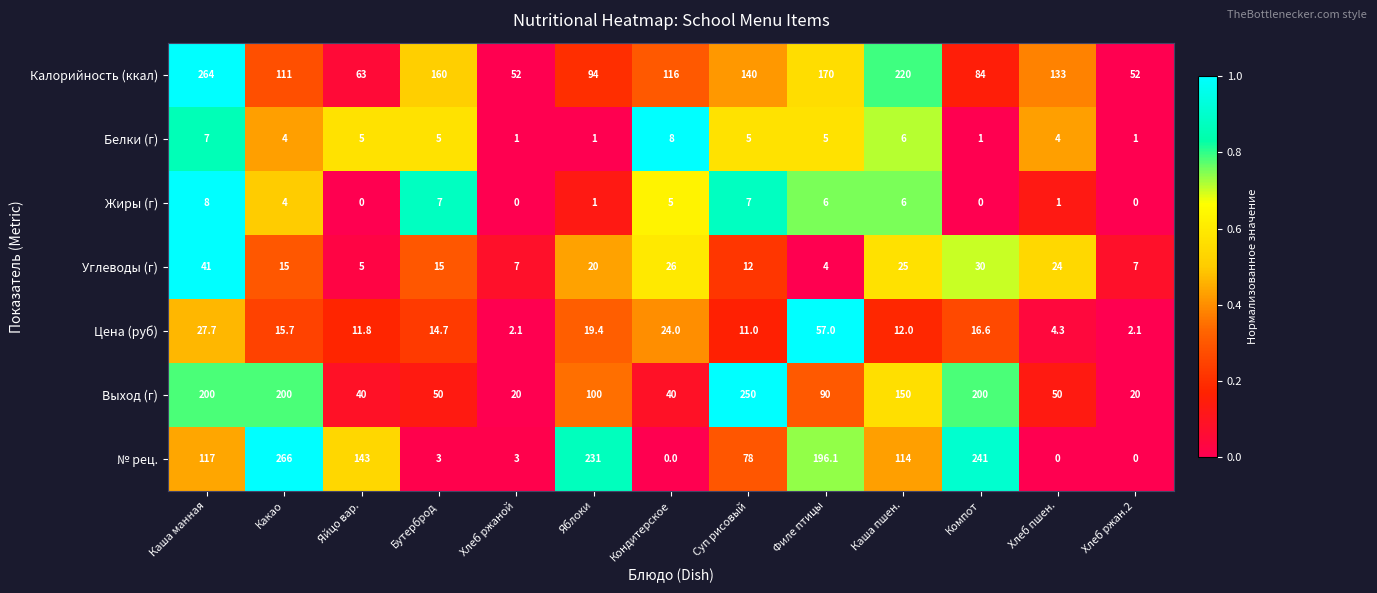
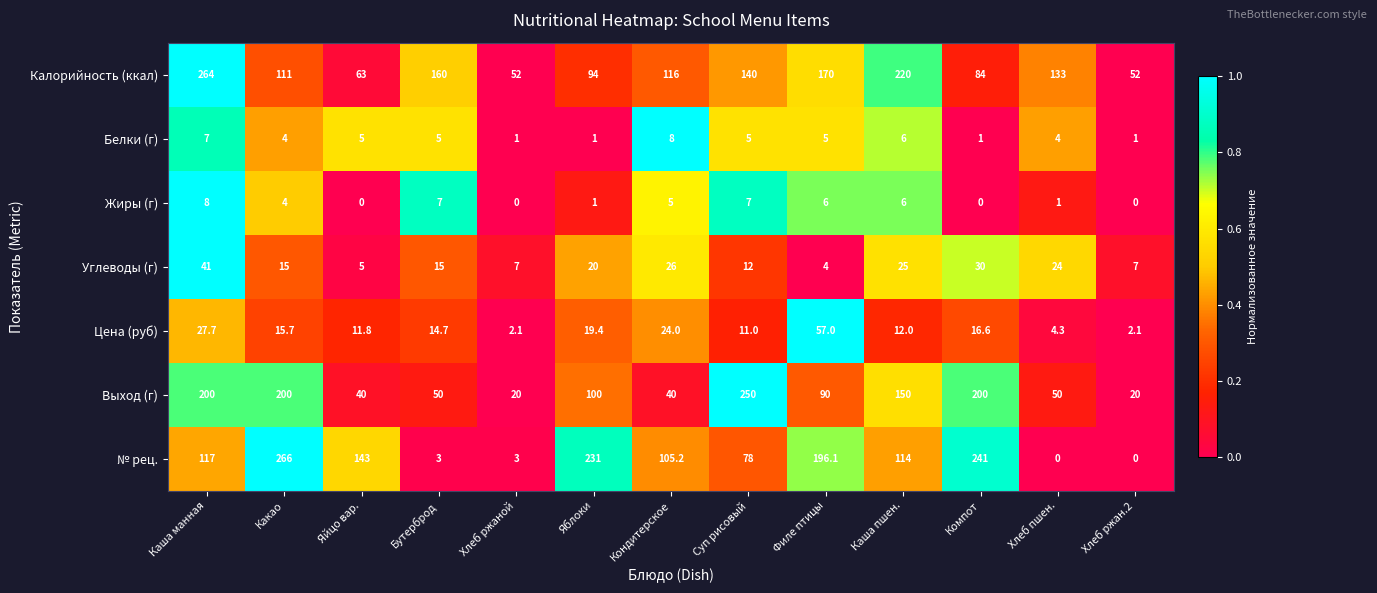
№ рец., Кондитерское: 0.0 -> 105.2
